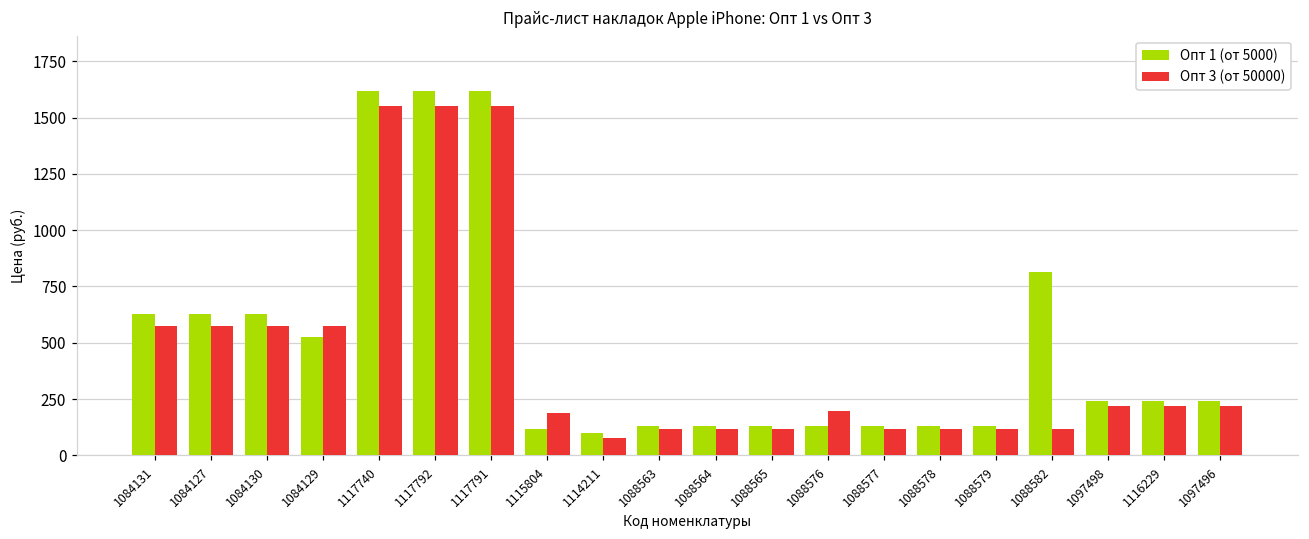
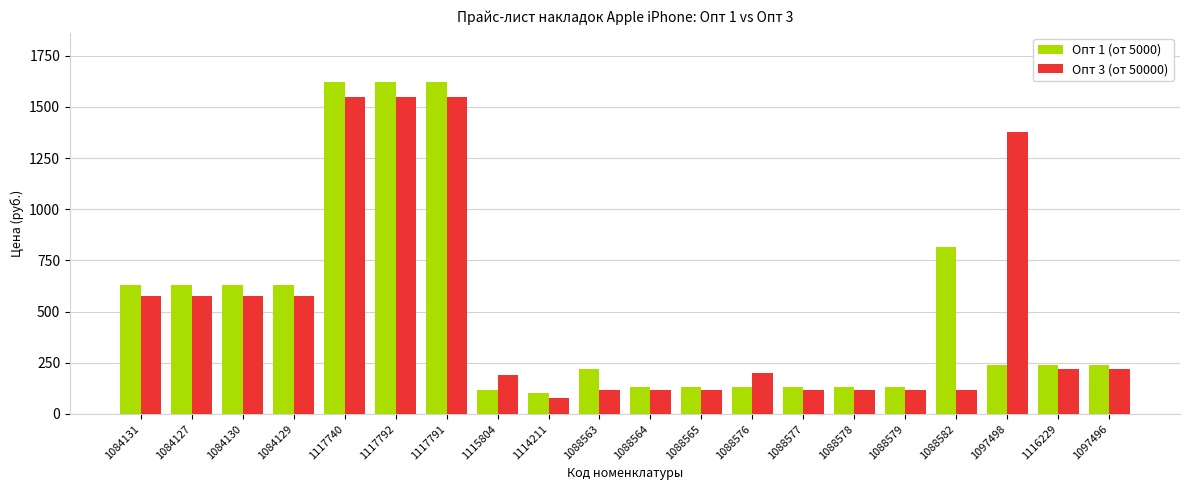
Опт 1 (от 5000), 1084129: 530 -> 630
Опт 1 (от 5000), 1088563: 130 -> 220
Опт 3 (от 50000), 1097498: 220 -> 1380
